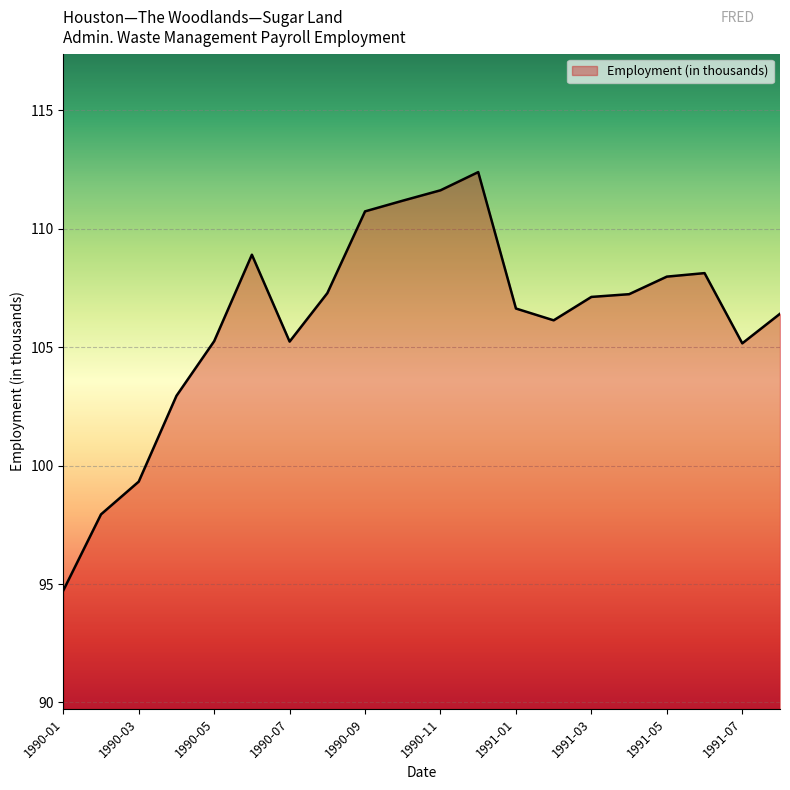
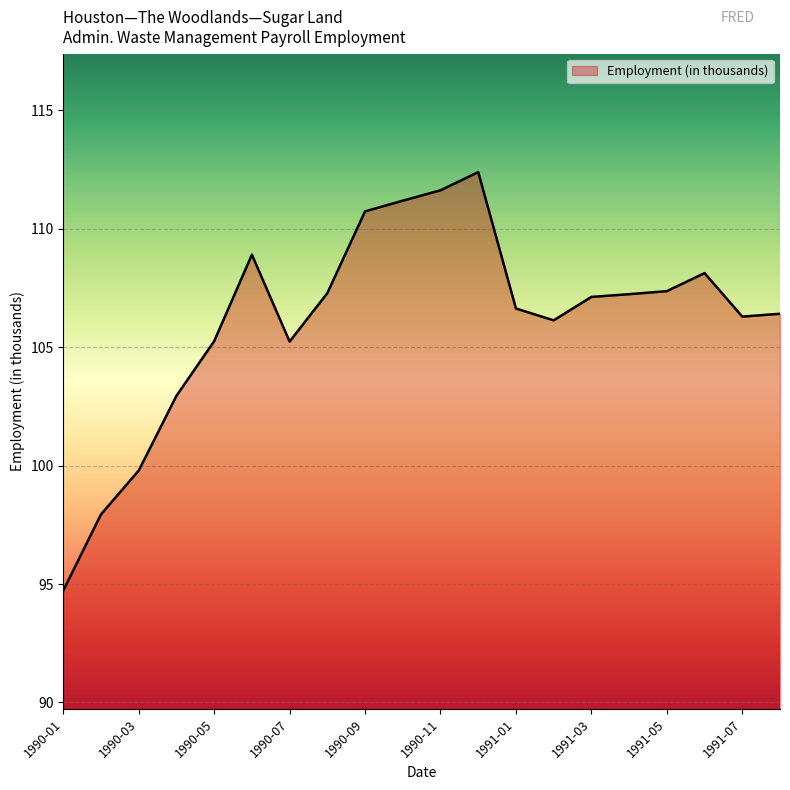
1990-03: 99.3 -> 99.8
1991-05: 108.0 -> 107.4
1991-07: 105.2 -> 106.3
